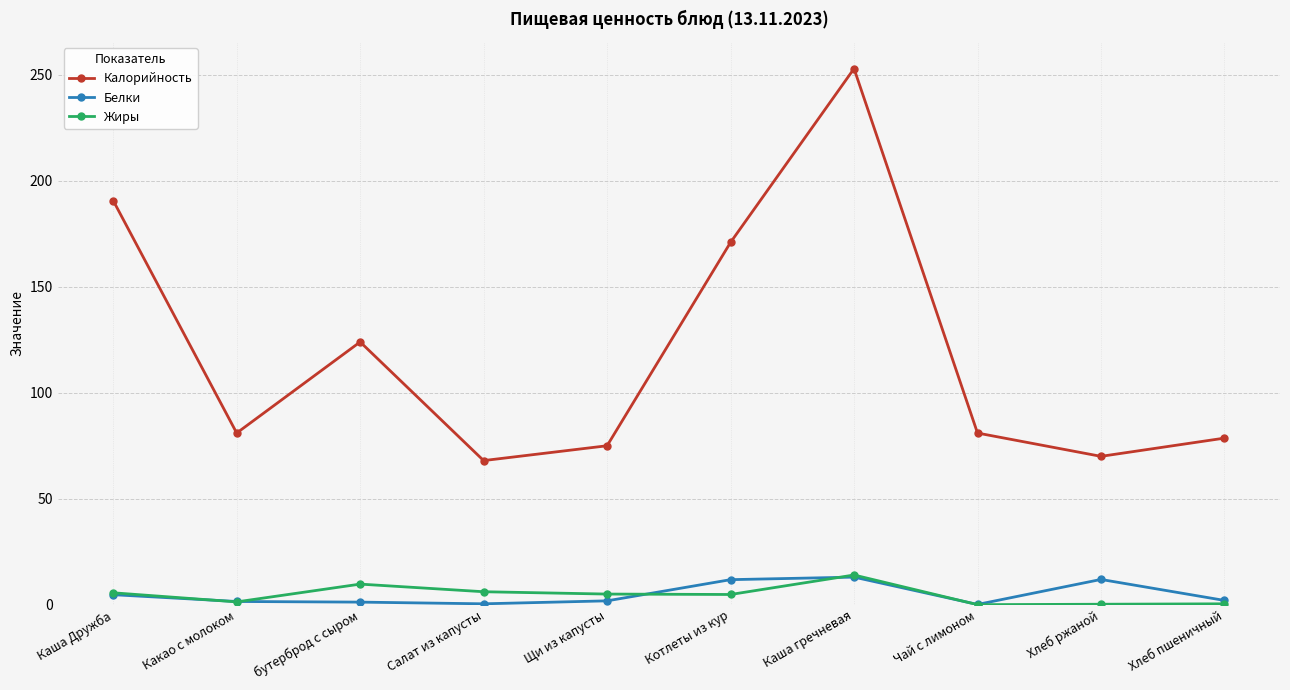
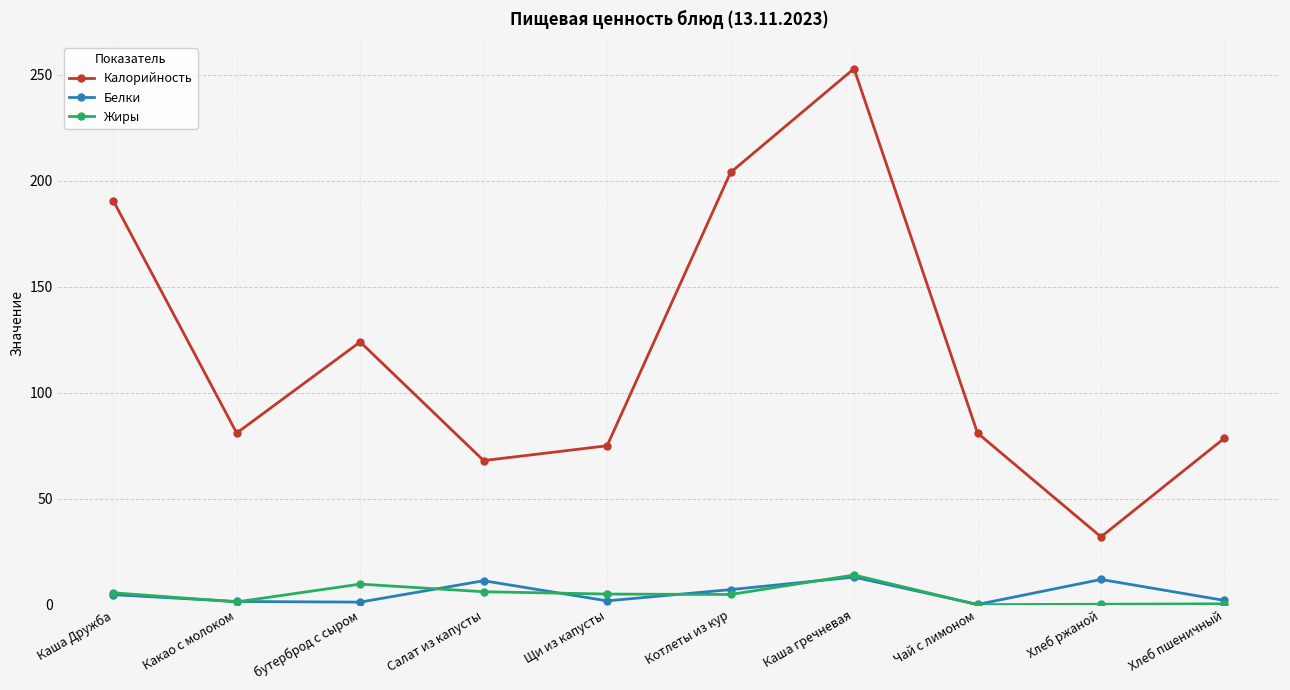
Белки, Салат из капусты: 0 -> 11
Калорийность, Котлеты из кур: 171 -> 204
Белки, Котлеты из кур: 12 -> 7
Калорийность, Хлеб ржаной: 70 -> 32
